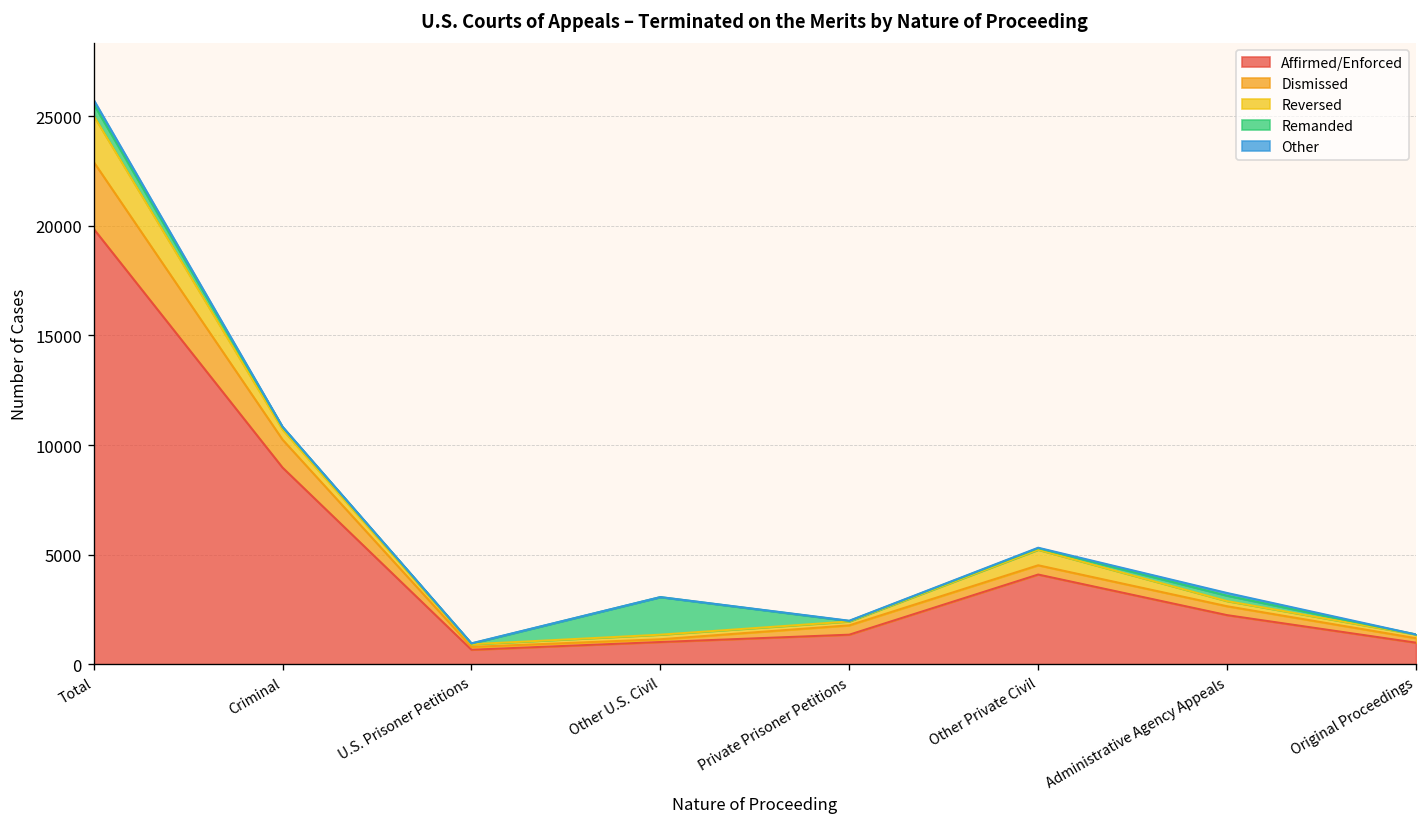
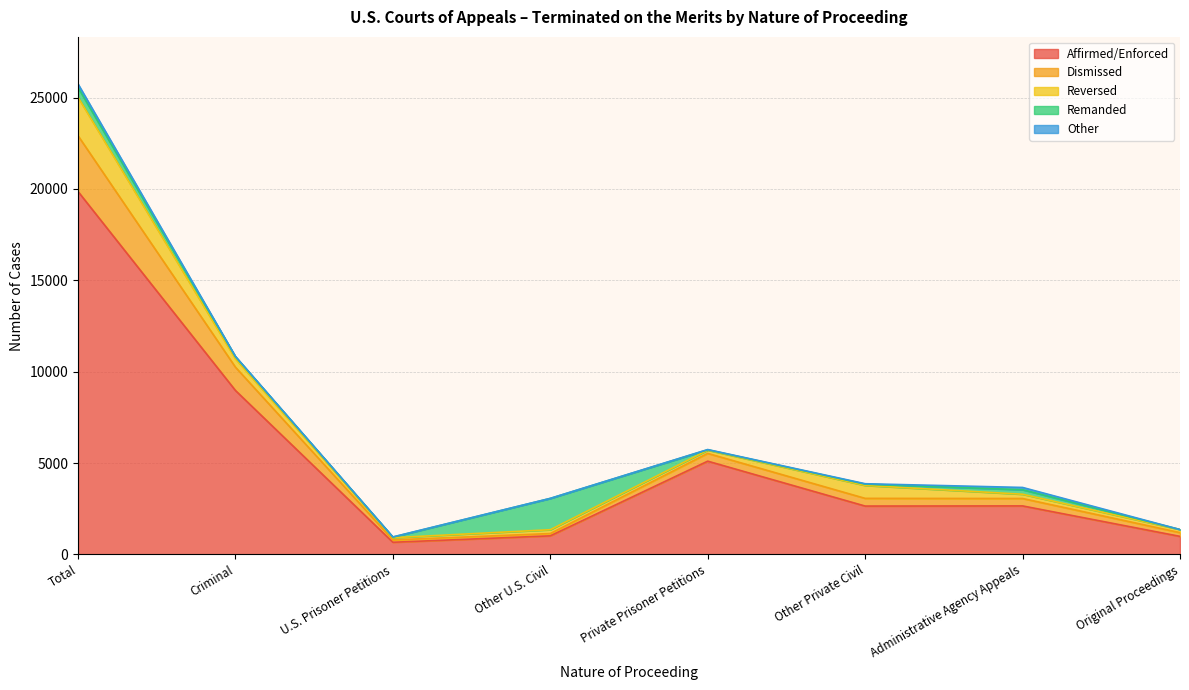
Affirmed/Enforced, Private Prisoner Petitions: 1400 -> 5100
Affirmed/Enforced, Other Private Civil: 4100 -> 2600
Affirmed/Enforced, Administrative Agency Appeals: 2200 -> 2700
